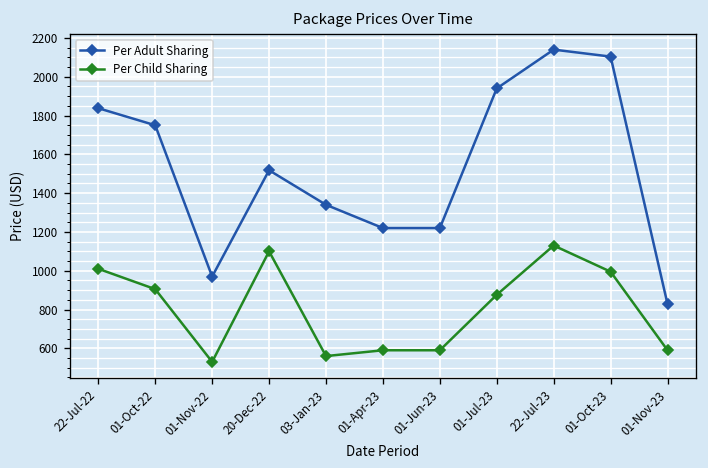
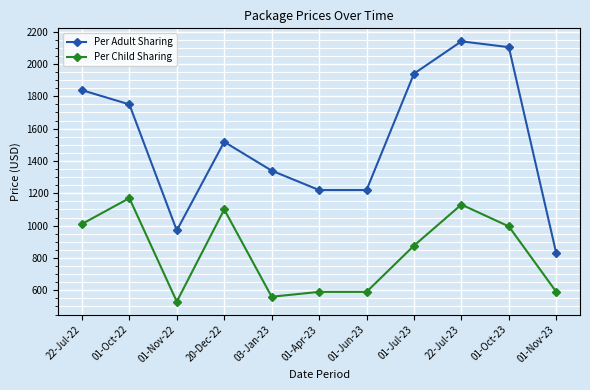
Per Child Sharing, 01-Oct-22: 910 -> 1170
